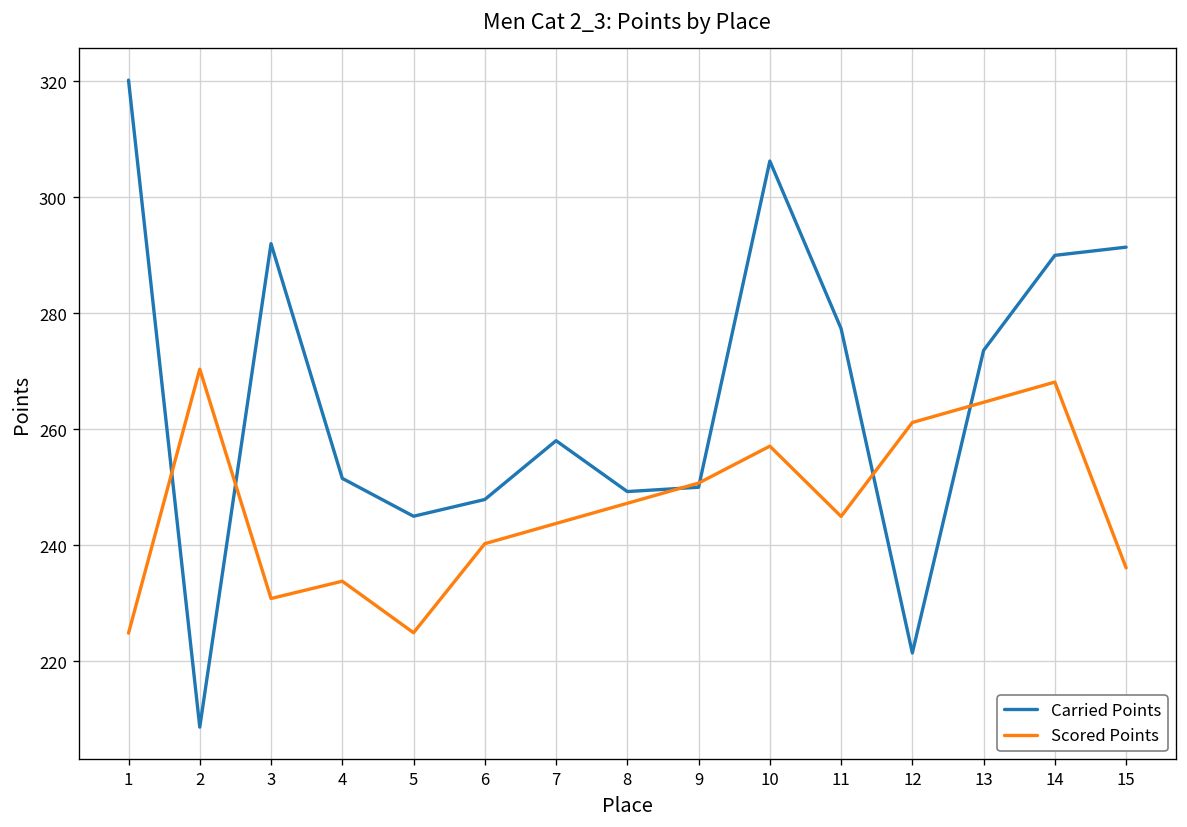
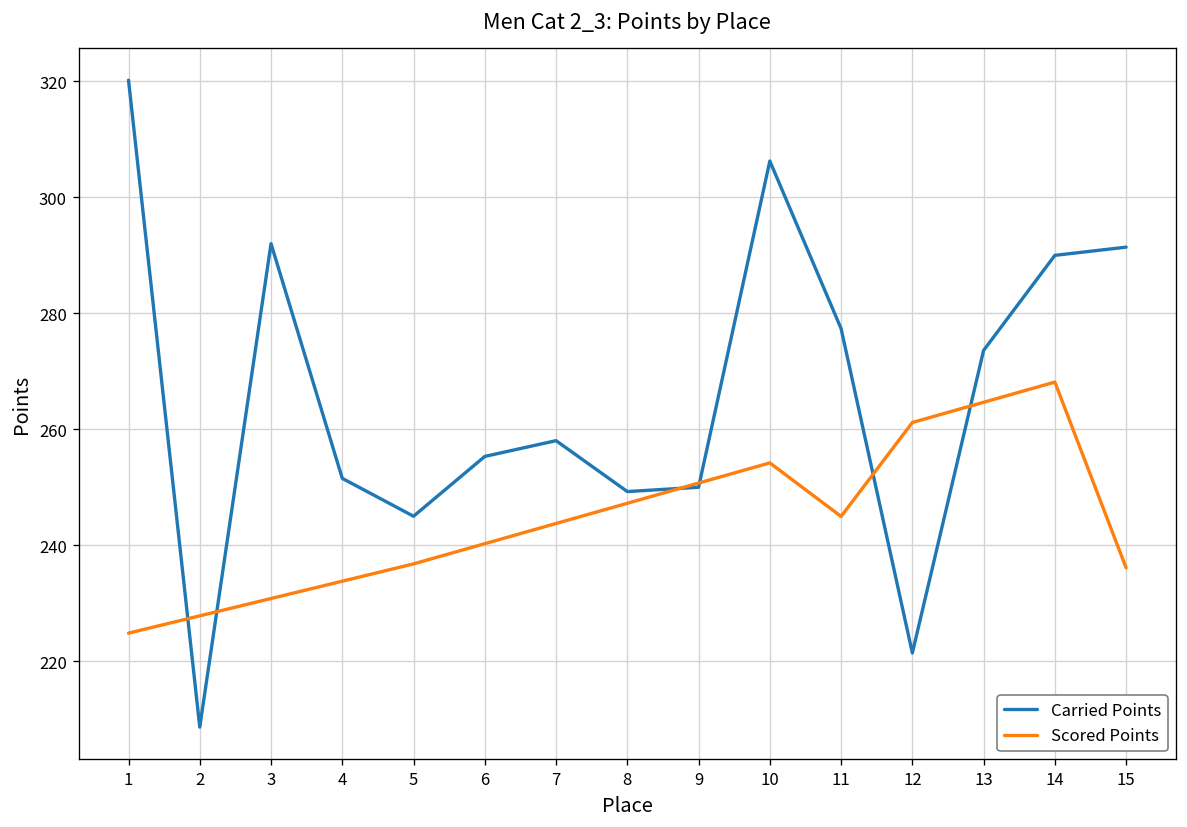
Scored Points, 2: 270 -> 228
Scored Points, 5: 225 -> 237
Carried Points, 6: 248 -> 255
Scored Points, 10: 257 -> 254
